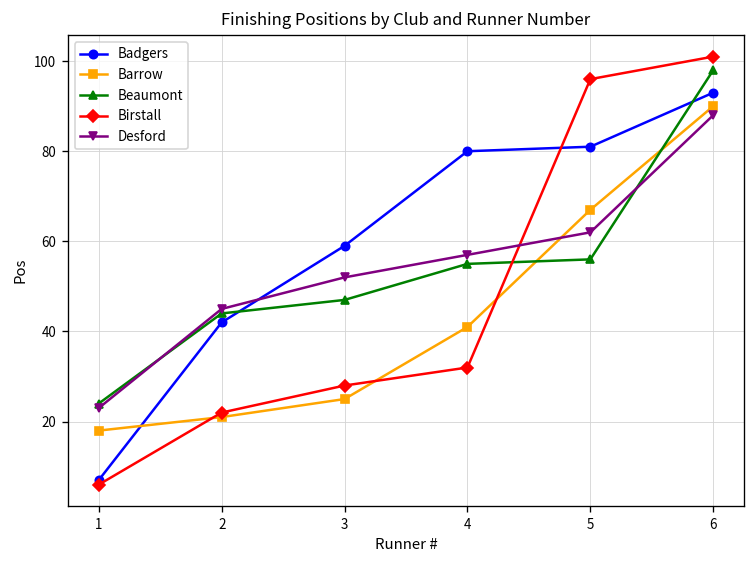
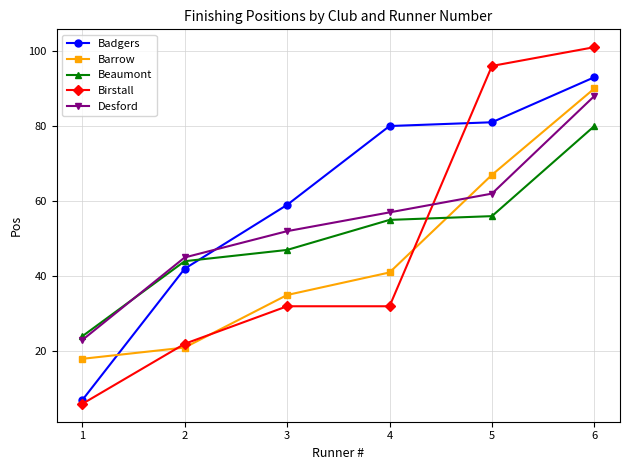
Barrow, 3: 25 -> 35
Birstall, 3: 28 -> 32
Beaumont, 6: 98 -> 80
